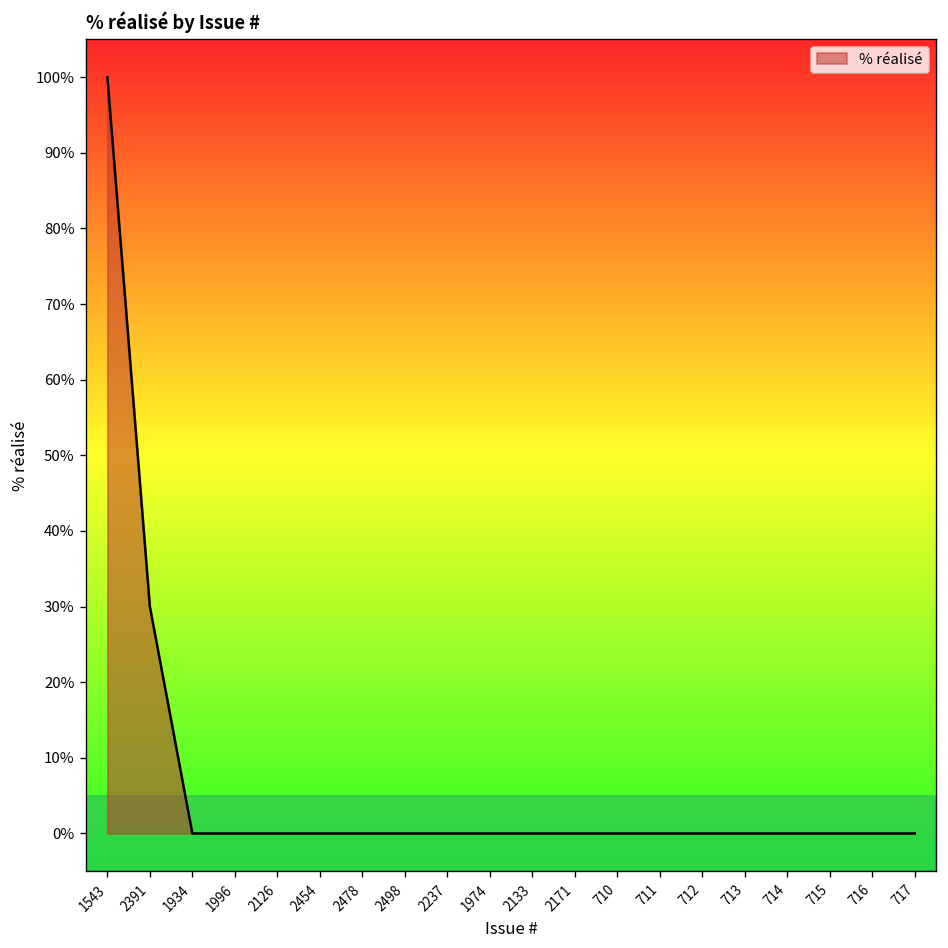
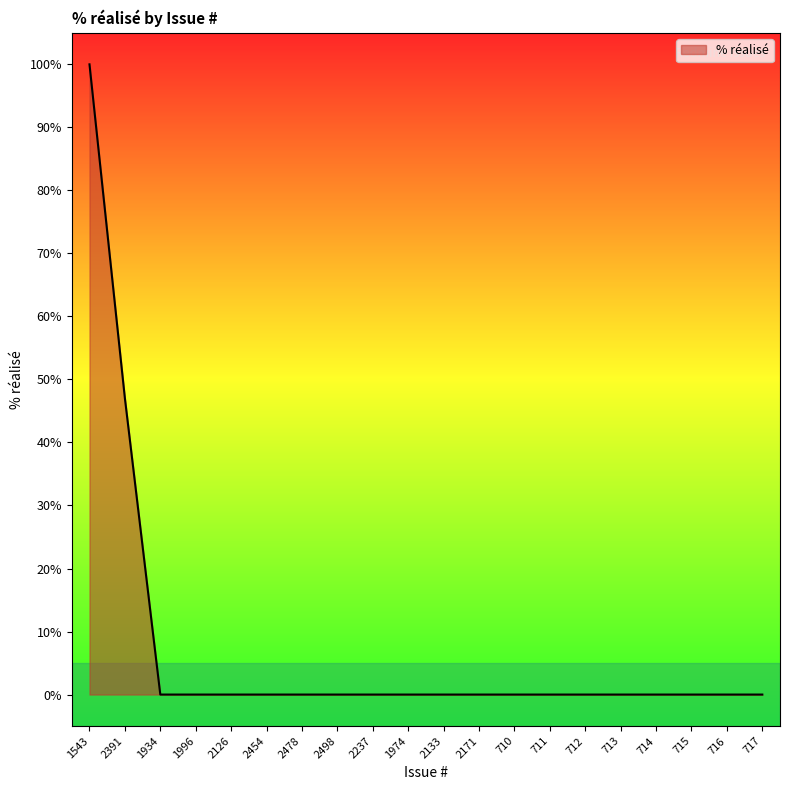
2391: 30% -> 47%
